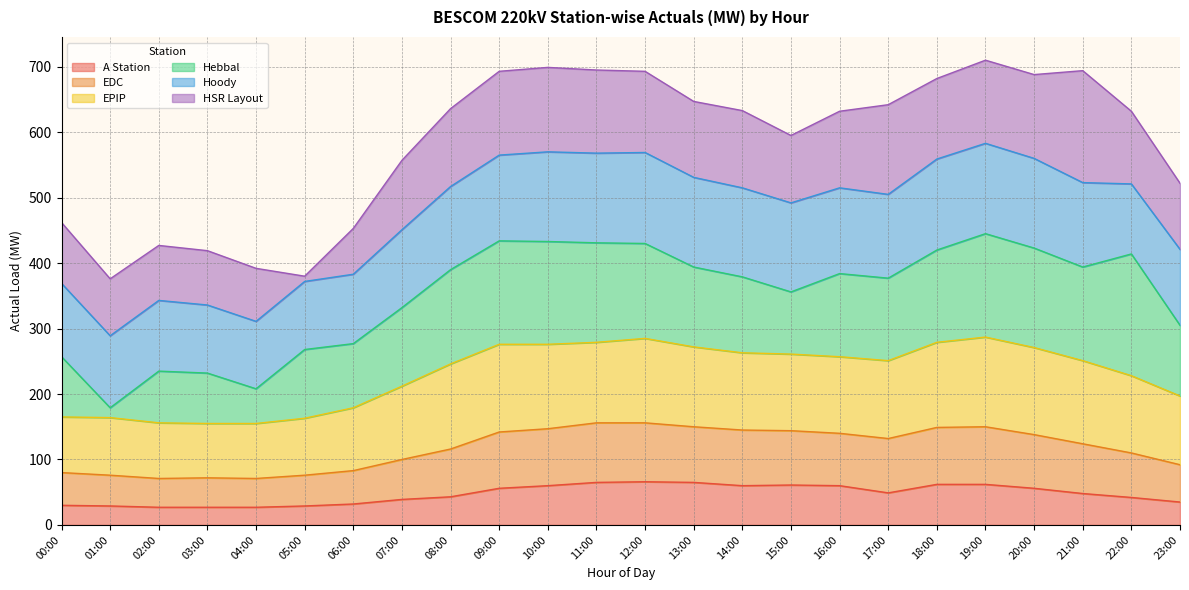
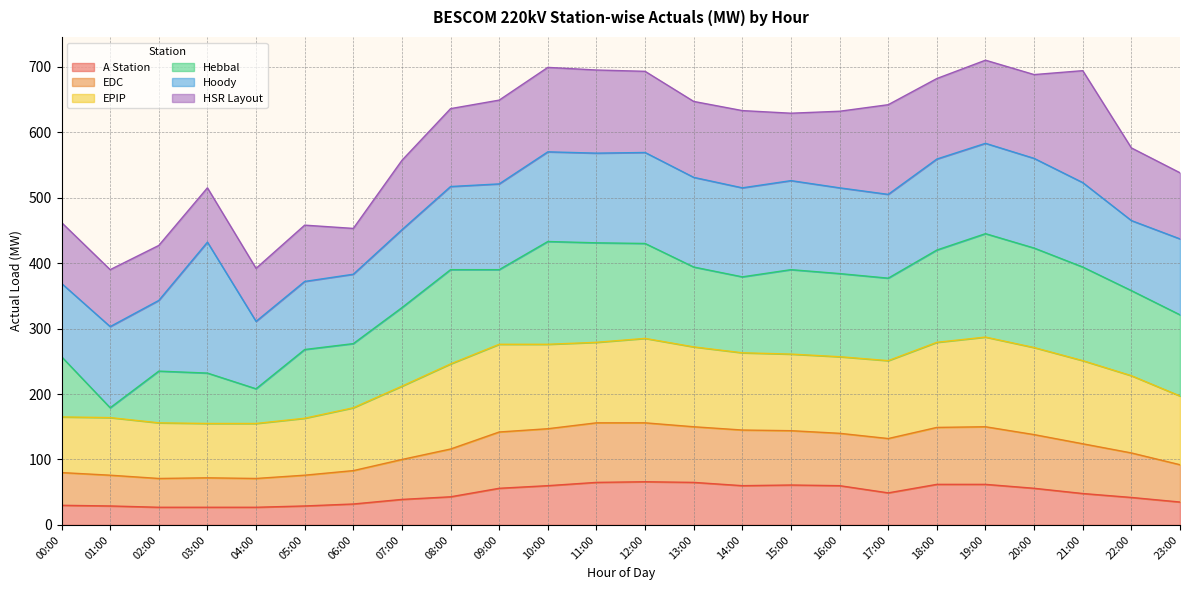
Hoody, 01:00: 110 -> 120
Hoody, 03:00: 100 -> 200
HSR Layout, 05:00: 10 -> 90
Hebbal, 09:00: 160 -> 110
Hebbal, 15:00: 100 -> 130
Hebbal, 22:00: 190 -> 130
Hebbal, 23:00: 110 -> 120
